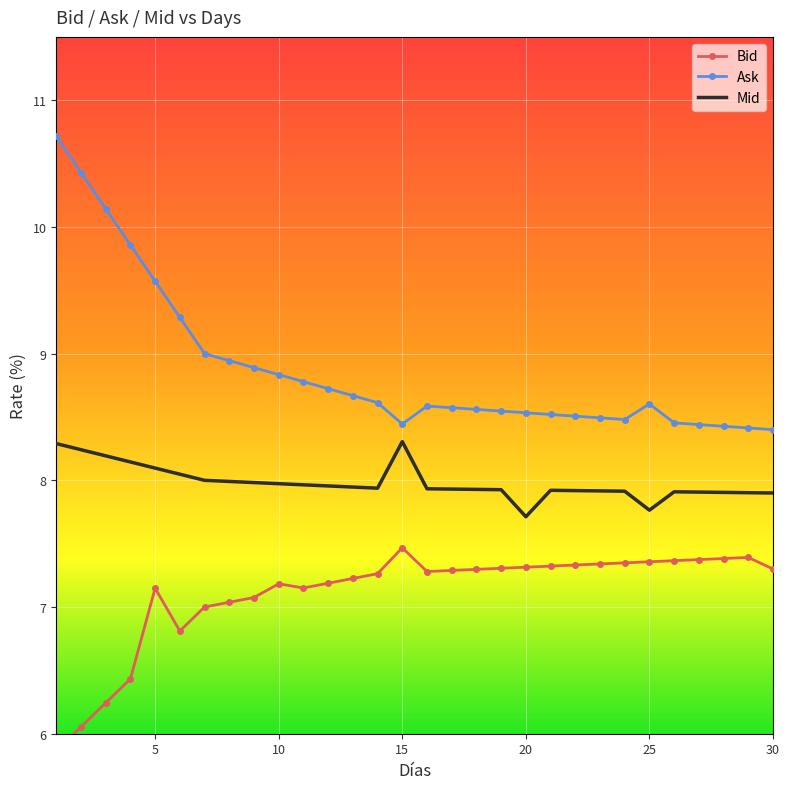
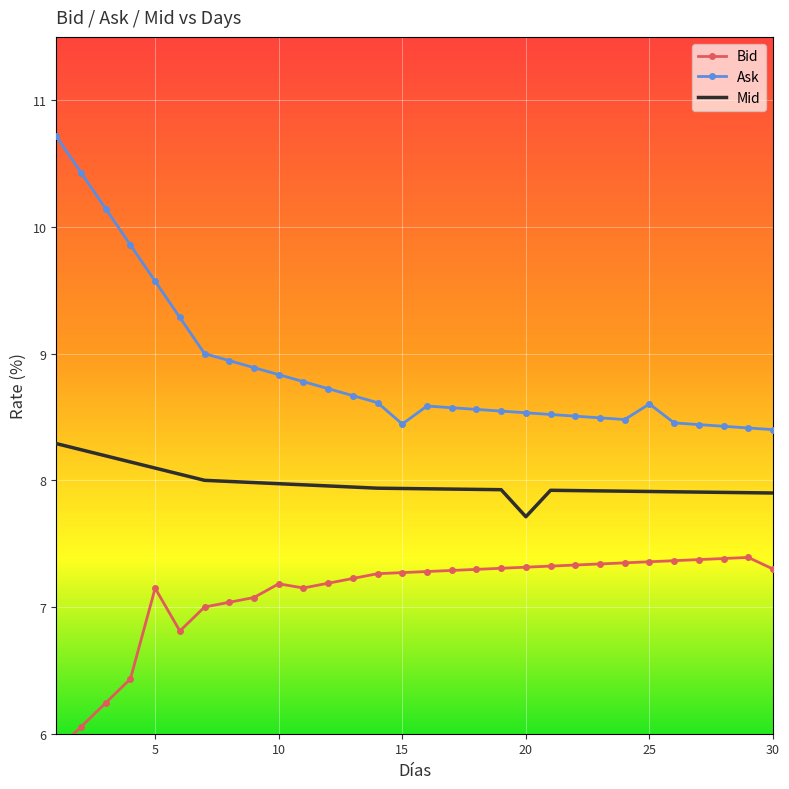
Bid, 15: 7.47 -> 7.27
Mid, 15: 8.31 -> 7.94
Mid, 25: 7.76 -> 7.91
